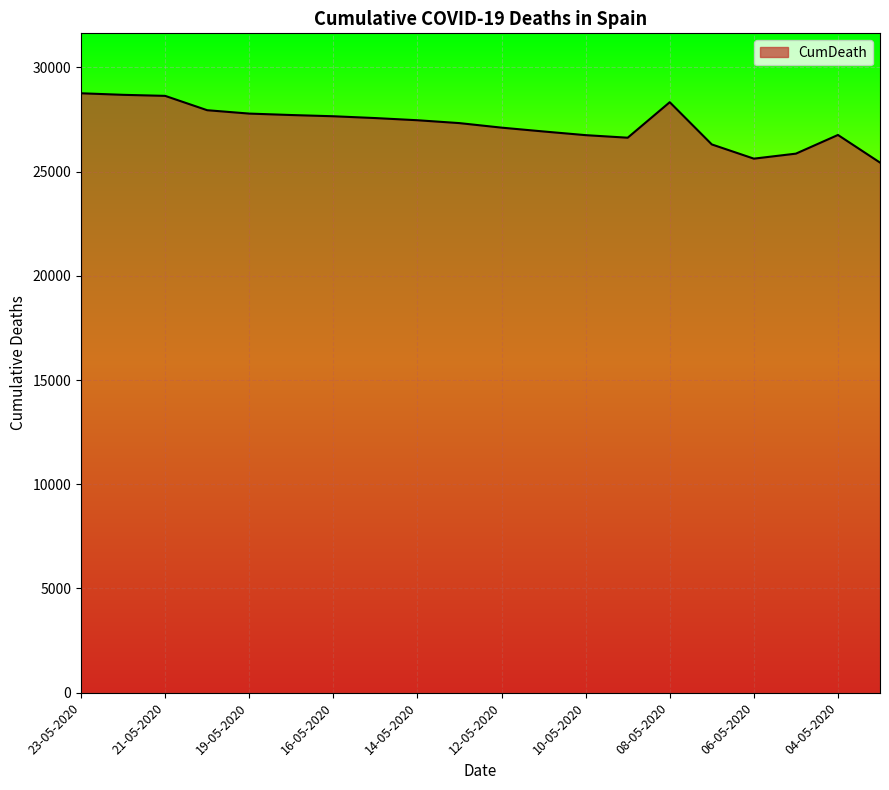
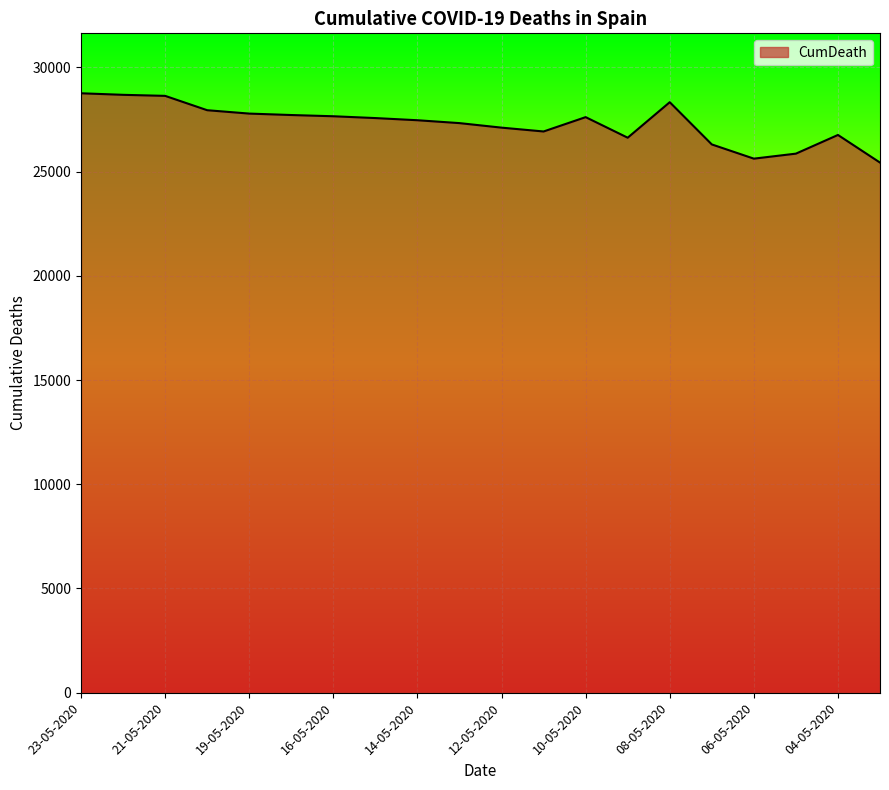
10-05-2020: 26700 -> 27600
